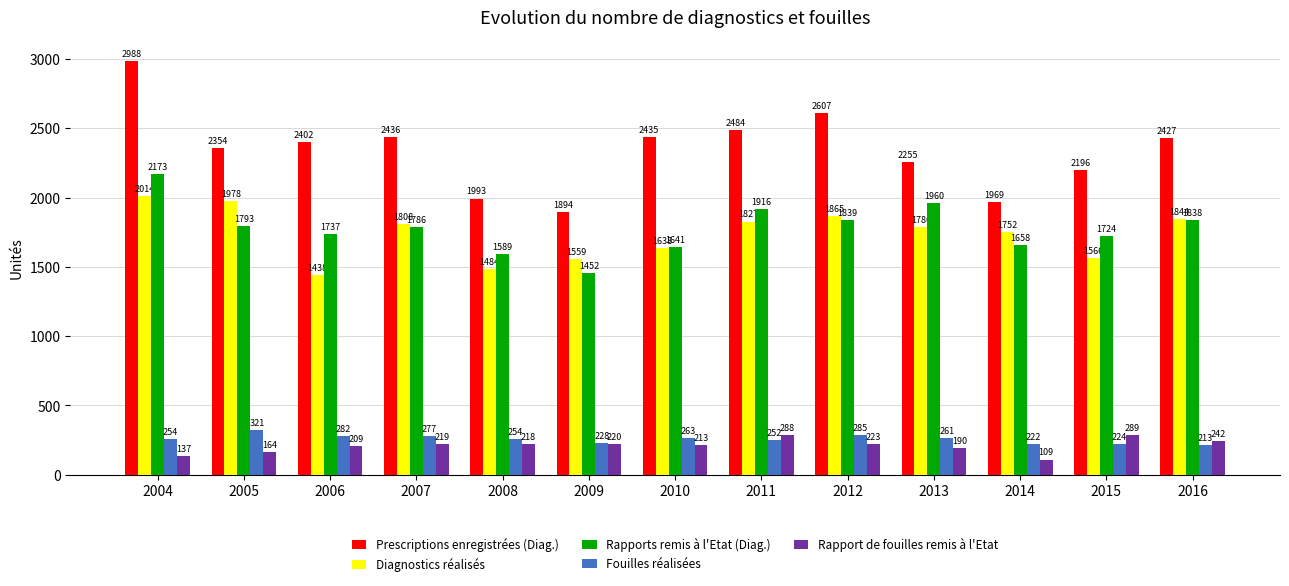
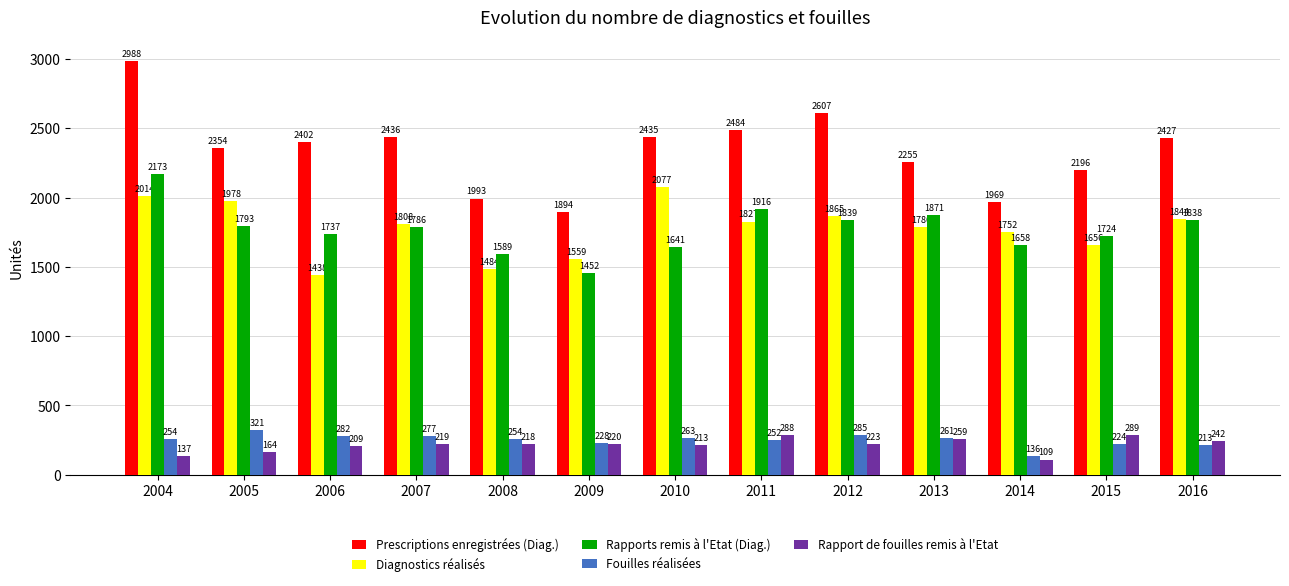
Diagnostics réalisés, 2010: 1638 -> 2077
Rapports remis à l'Etat (Diag.), 2013: 1960 -> 1871
Rapport de fouilles remis à l'Etat, 2013: 190 -> 259
Fouilles réalisées, 2014: 222 -> 136
Diagnostics réalisés, 2015: 1566 -> 1656
